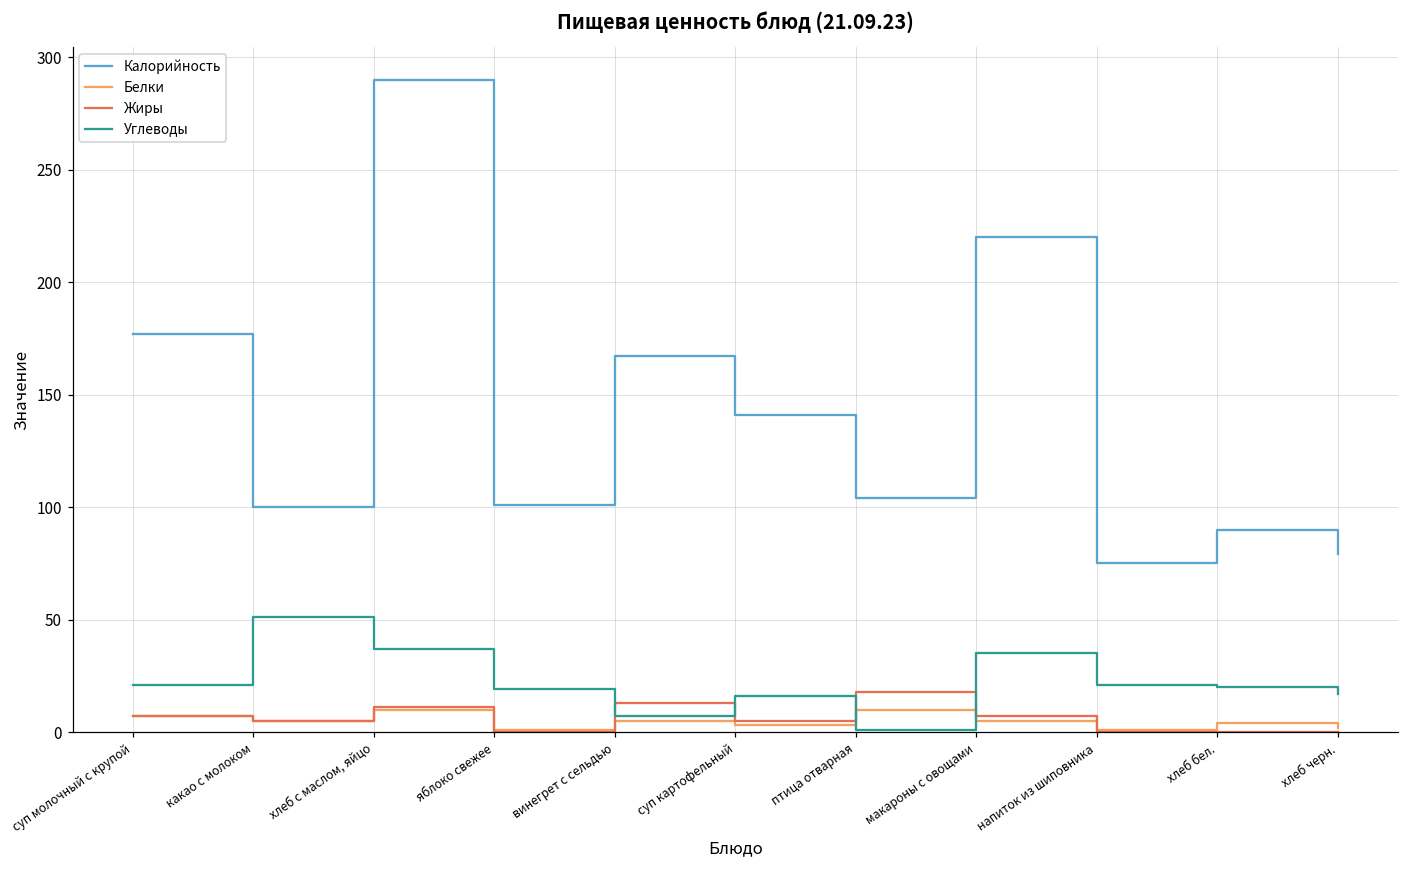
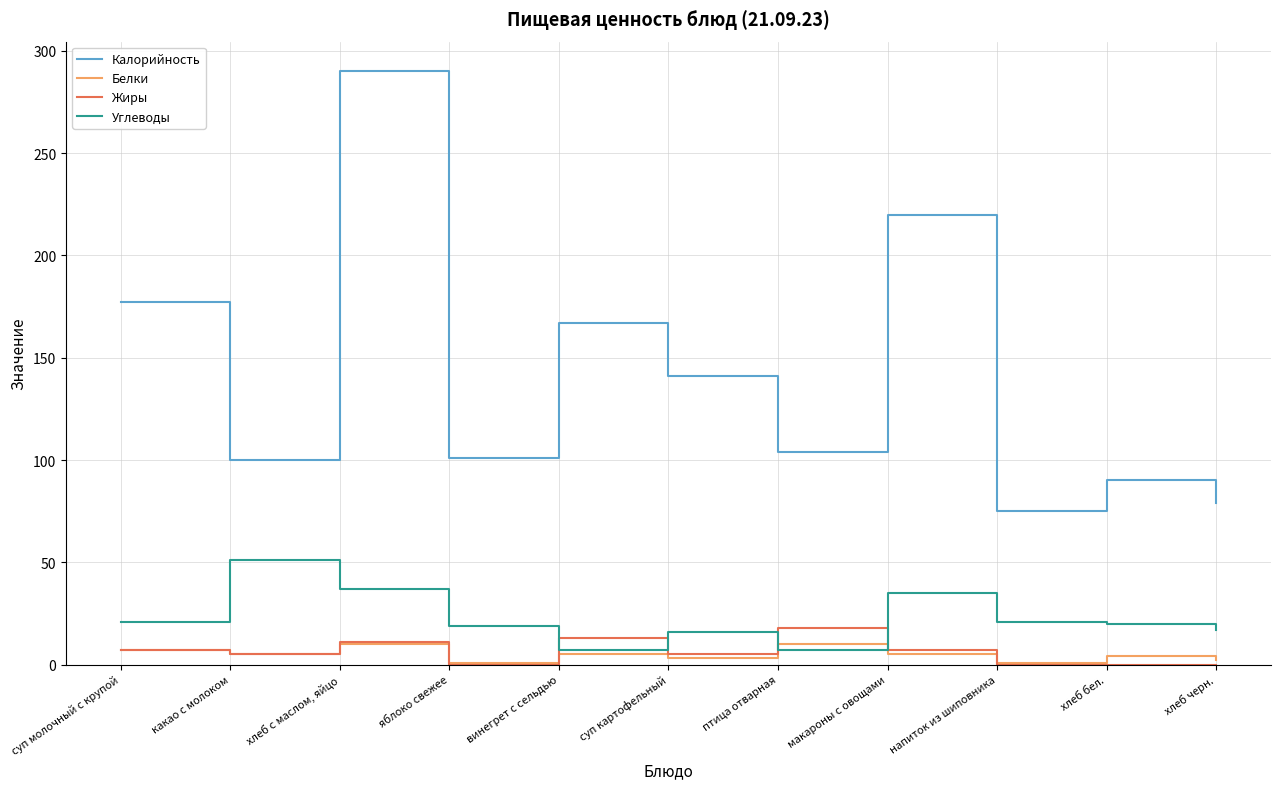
Углеводы, птица отварная: 1 -> 7
